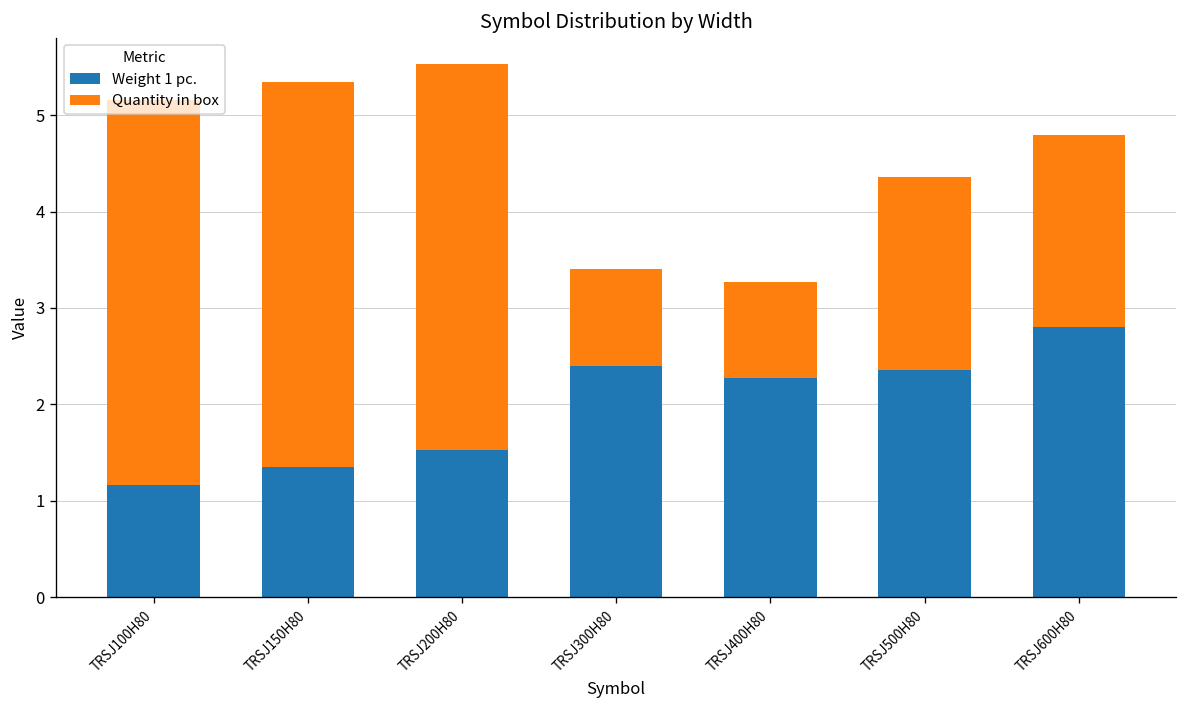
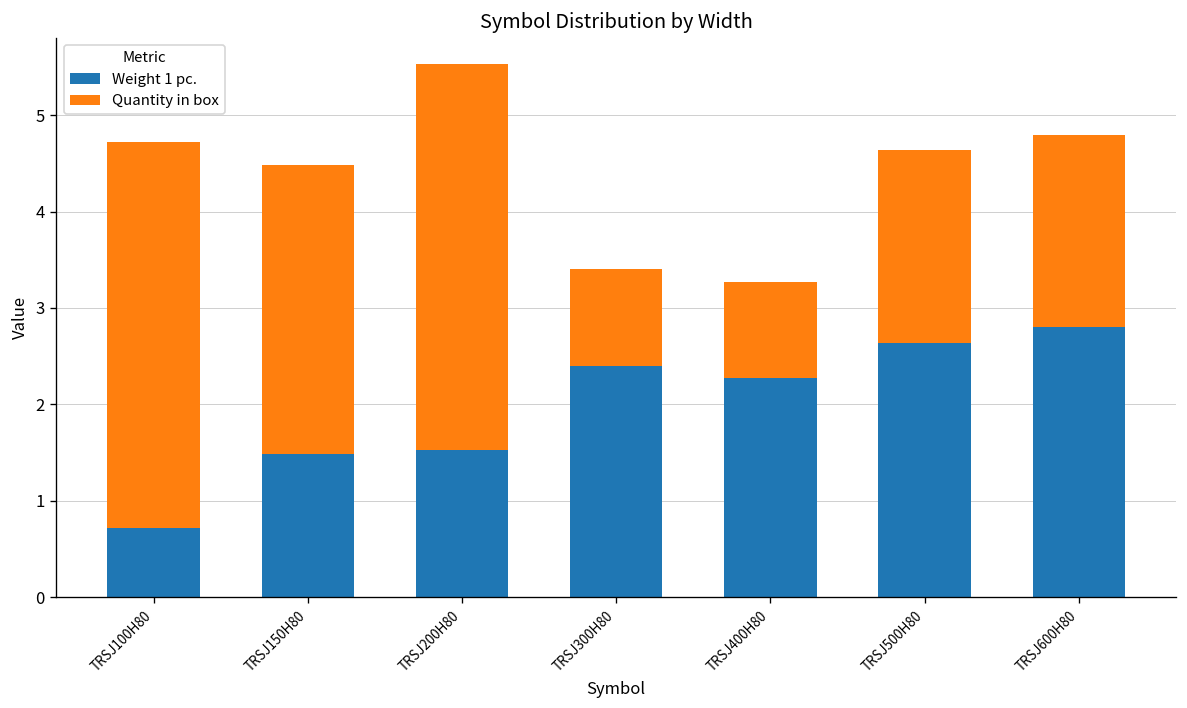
Weight 1 pc., TRSJ100H80: 1.2 -> 0.7
Weight 1 pc., TRSJ150H80: 1.4 -> 1.5
Quantity in box, TRSJ150H80: 4 -> 3
Weight 1 pc., TRSJ500H80: 2.4 -> 2.6
